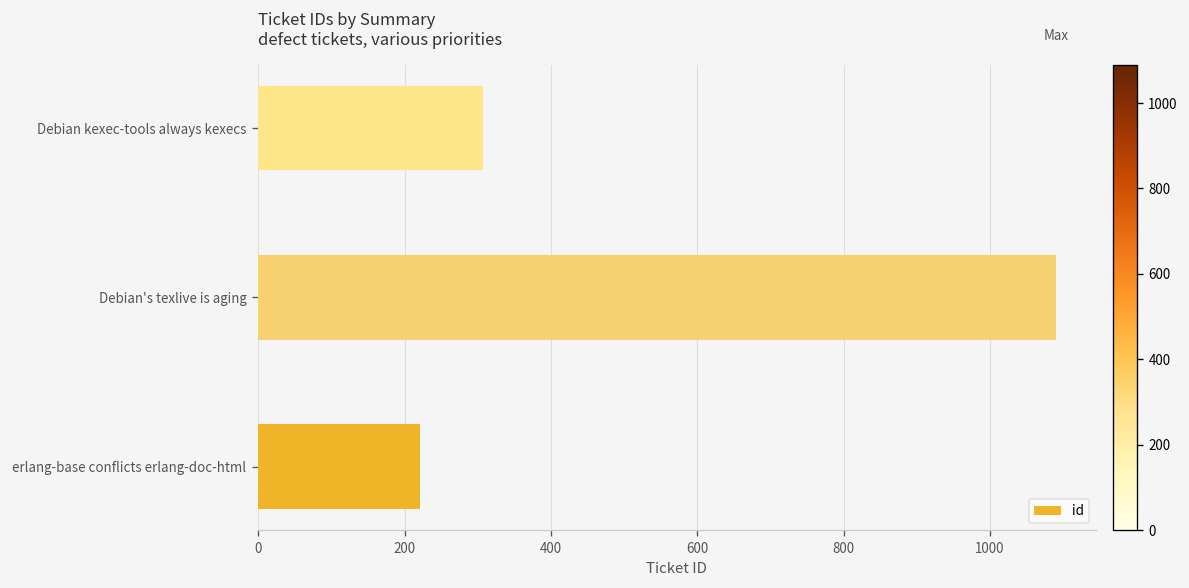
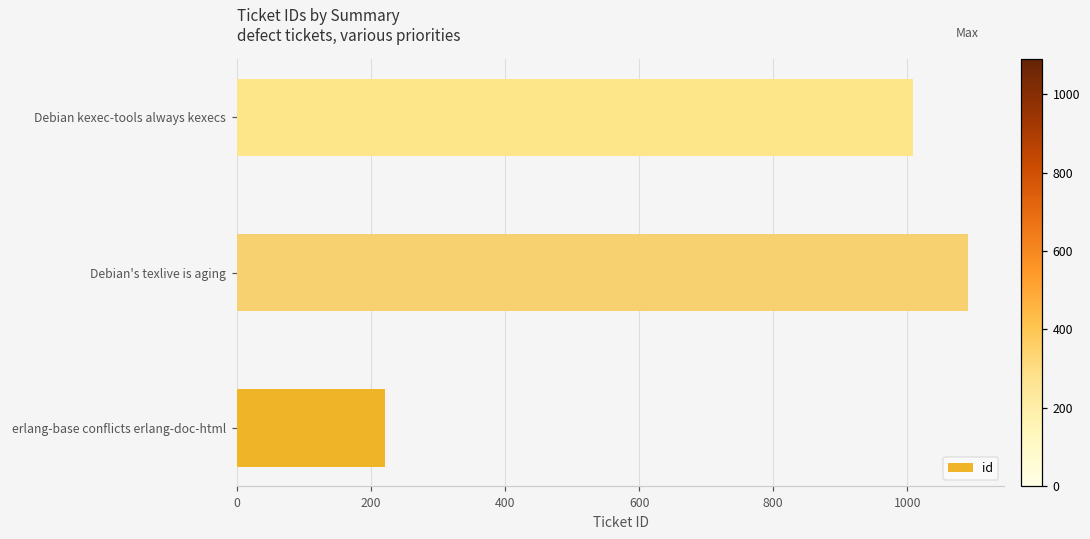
Debian kexec-tools always kexecs: 310 -> 1010
